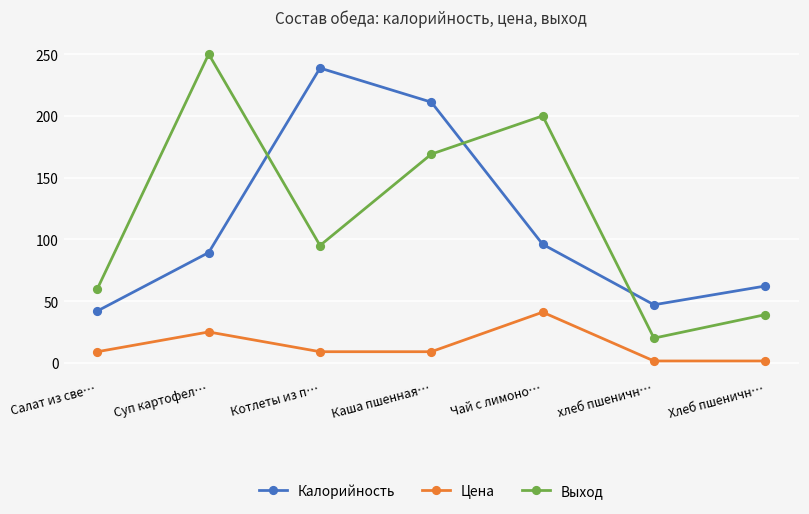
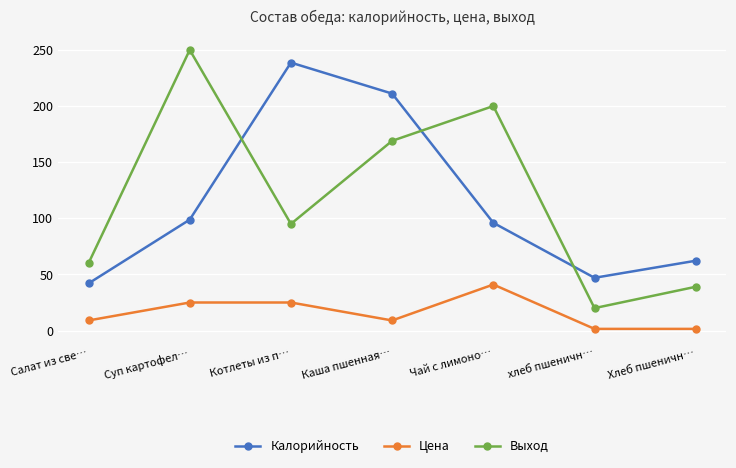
Калорийность, Суп картофел…: 89 -> 99
Цена, Котлеты из п…: 9 -> 25
